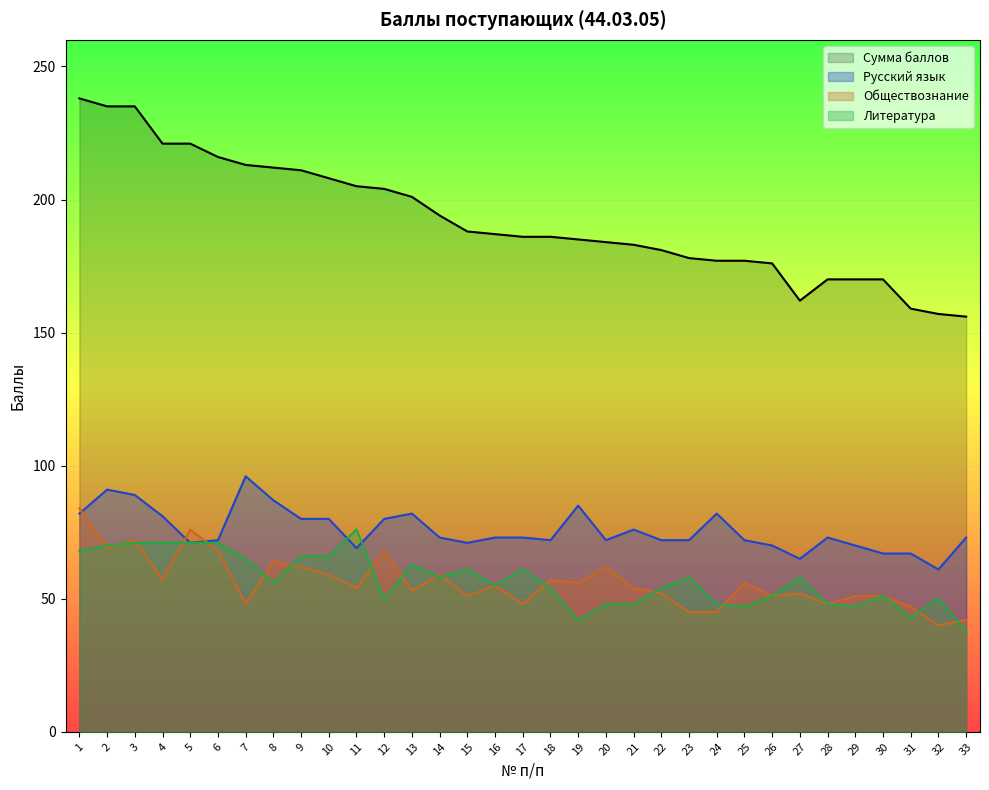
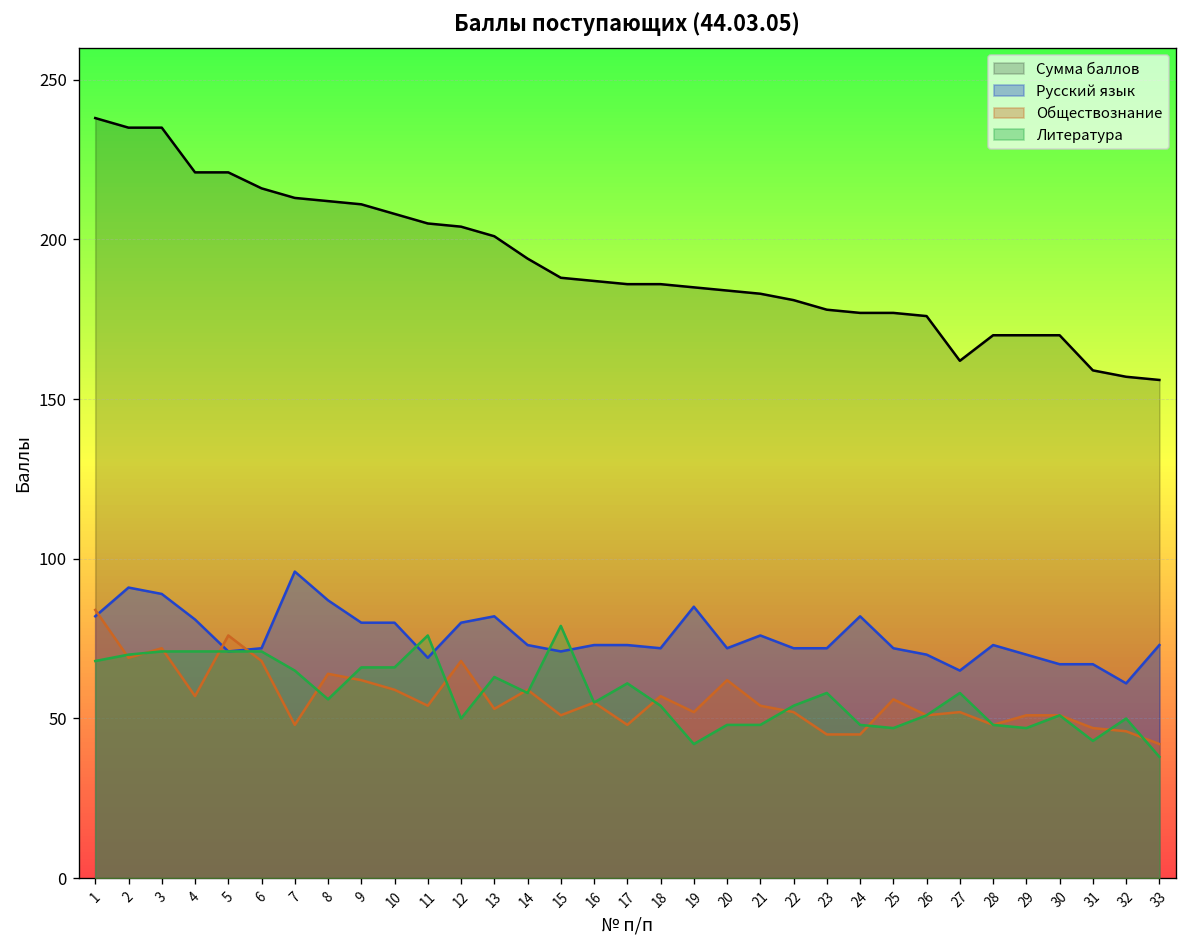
Литература, 15: 61 -> 79
Обществознание, 19: 56 -> 52
Обществознание, 32: 40 -> 46
